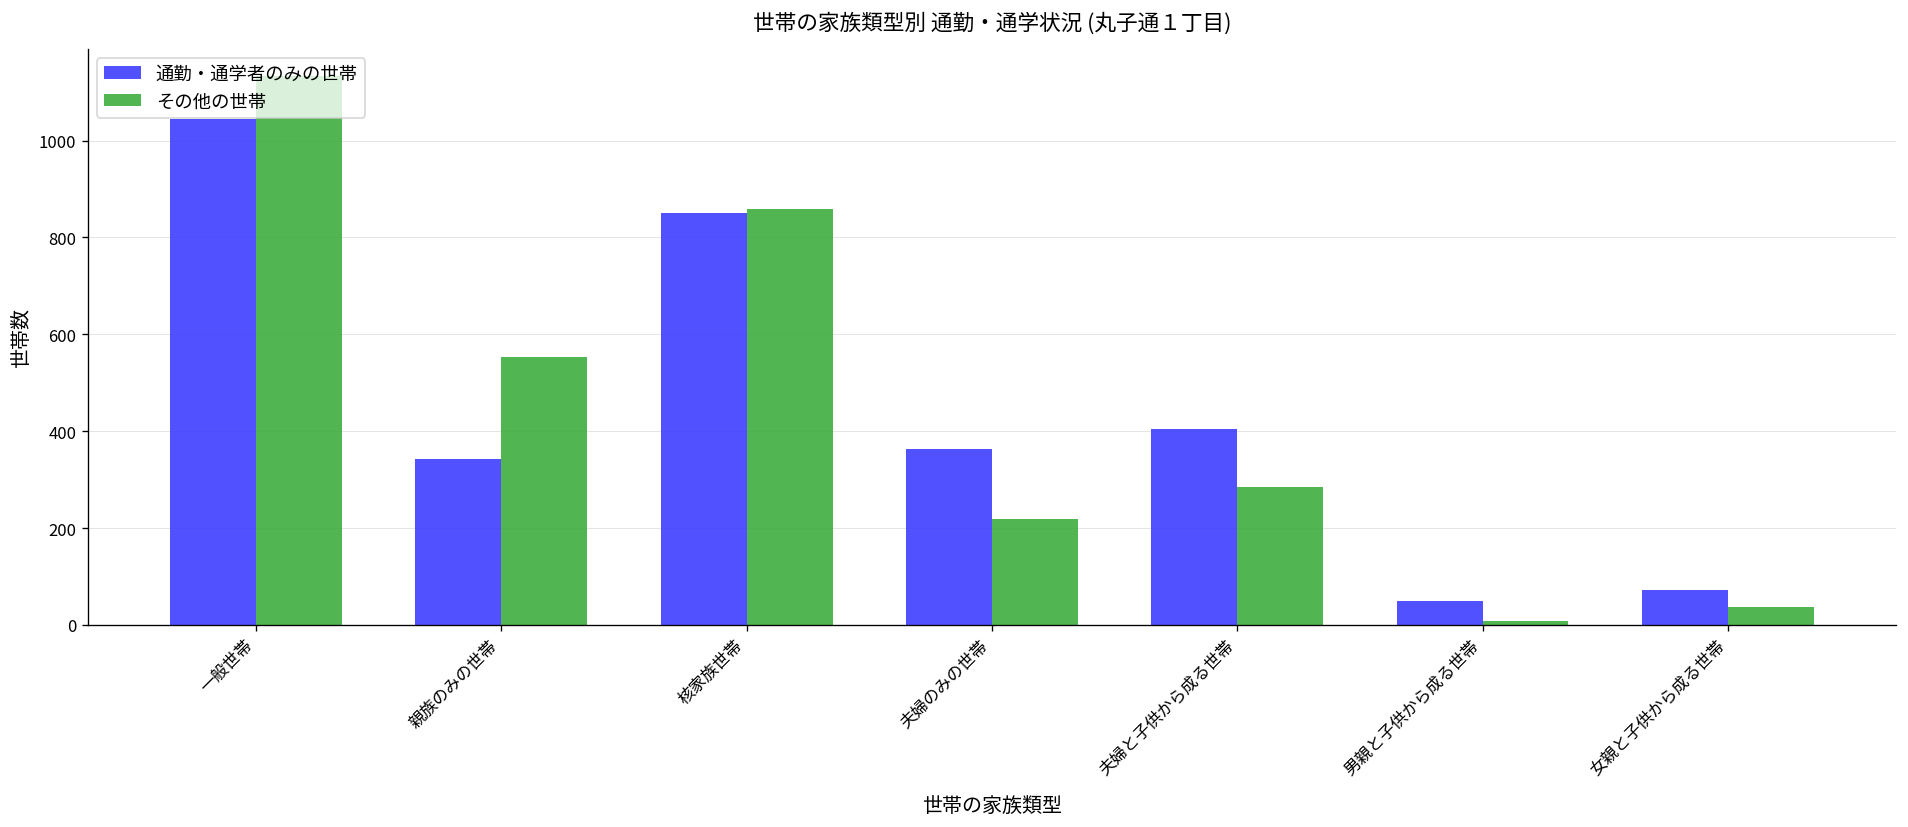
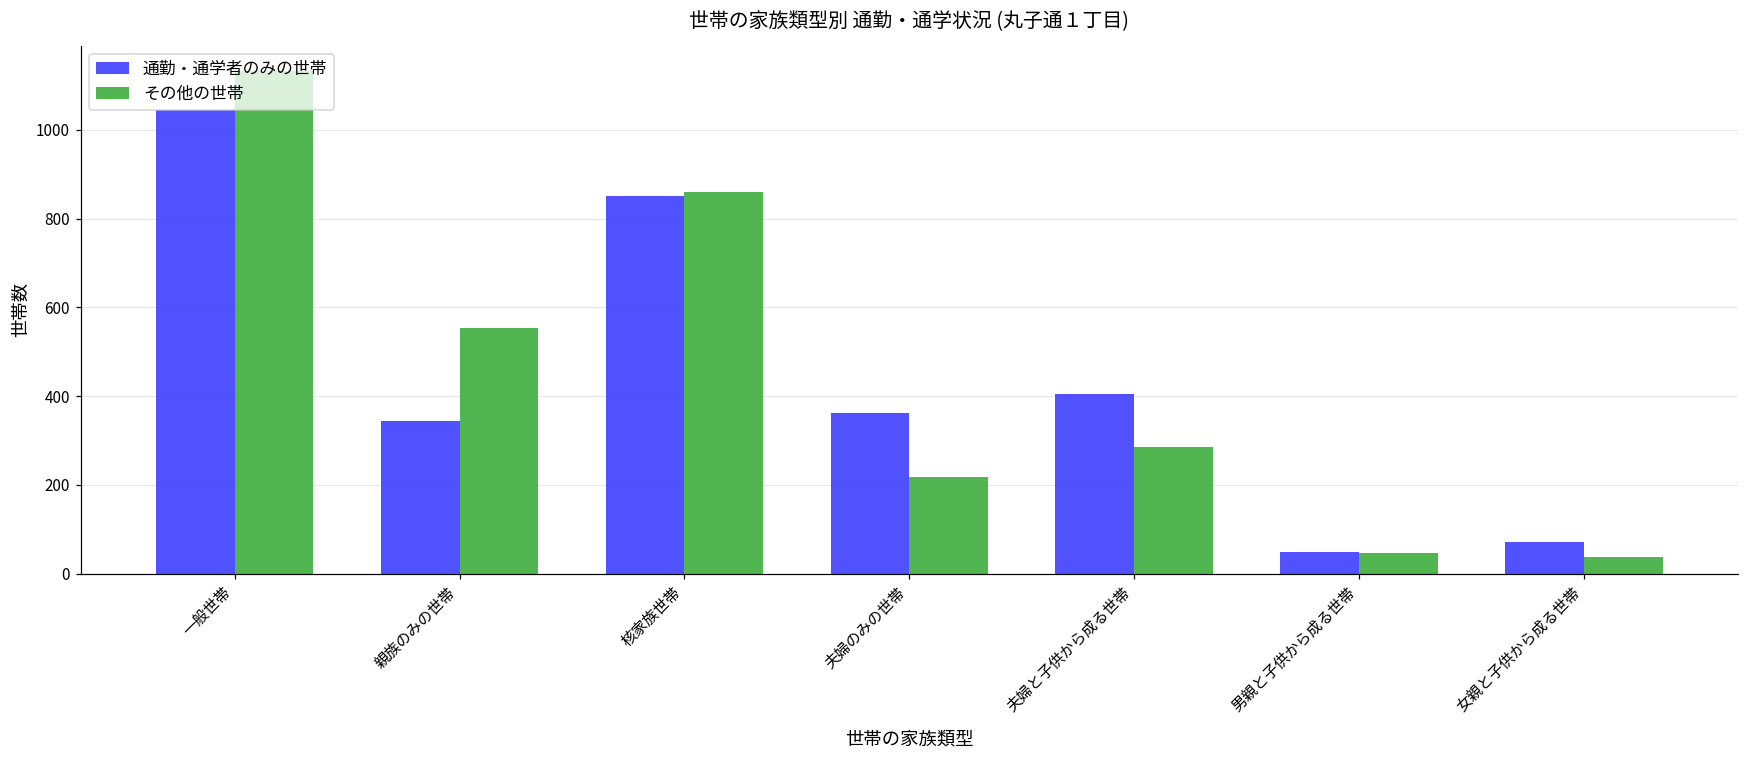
その他の世帯, 男親と子供から成る世帯: 10 -> 50
